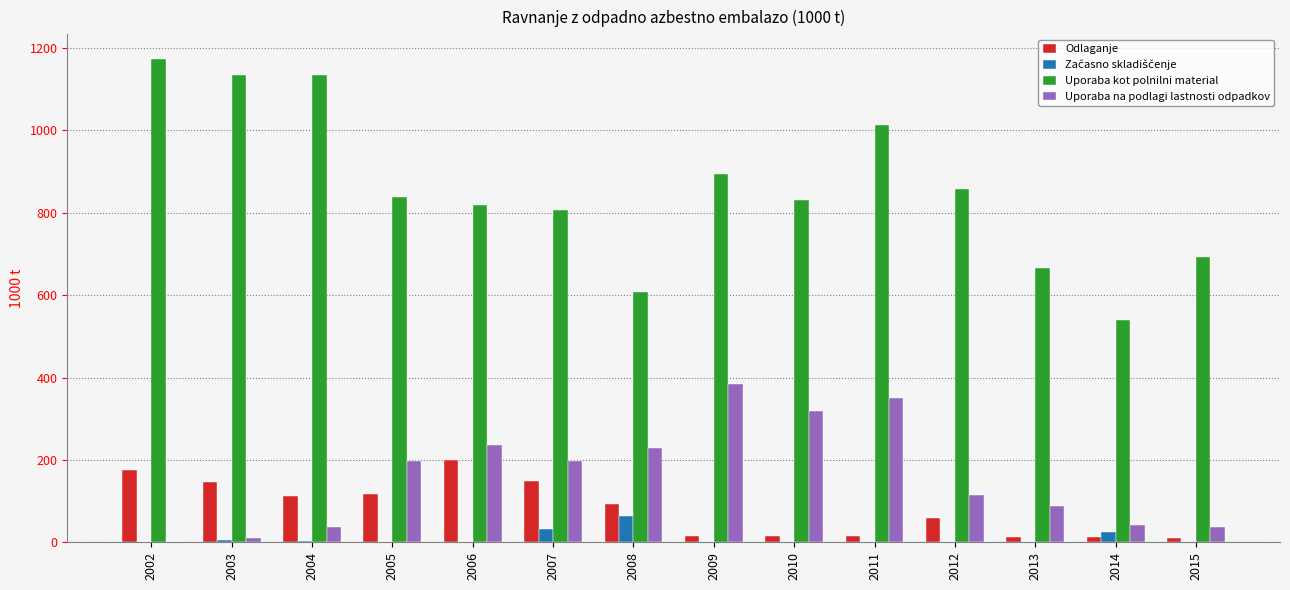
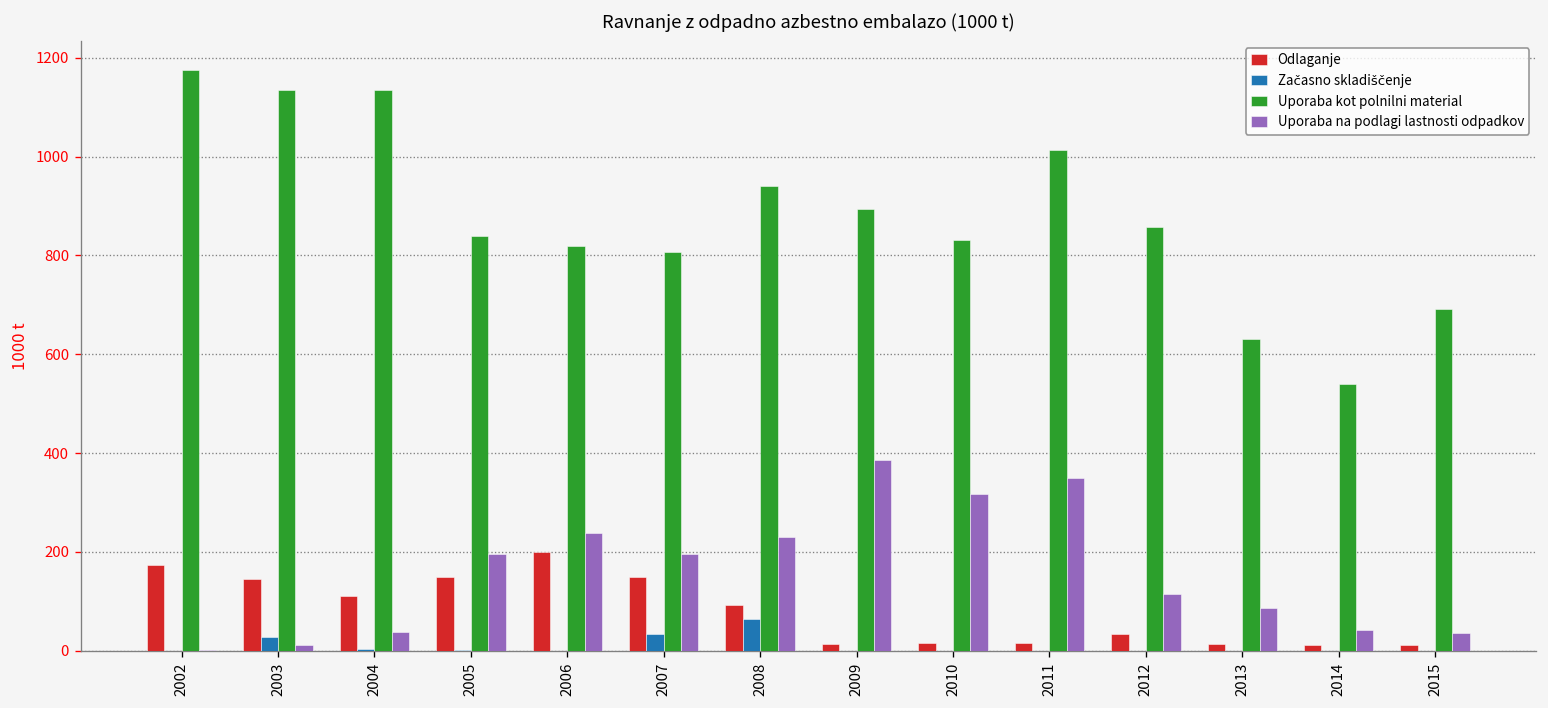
Začasno skladiščenje, 2003: 10 -> 30
Odlaganje, 2005: 120 -> 150
Uporaba kot polnilni material, 2008: 610 -> 940
Odlaganje, 2012: 60 -> 30
Uporaba kot polnilni material, 2013: 670 -> 630
Začasno skladiščenje, 2014: 30 -> 0
